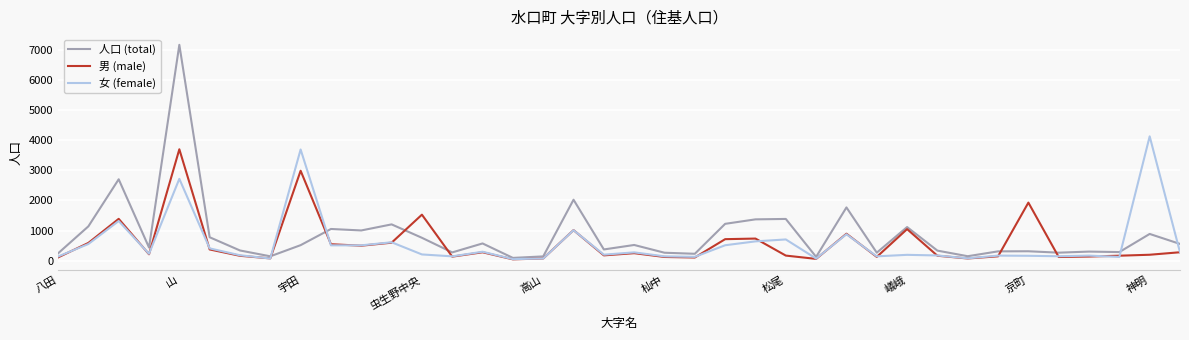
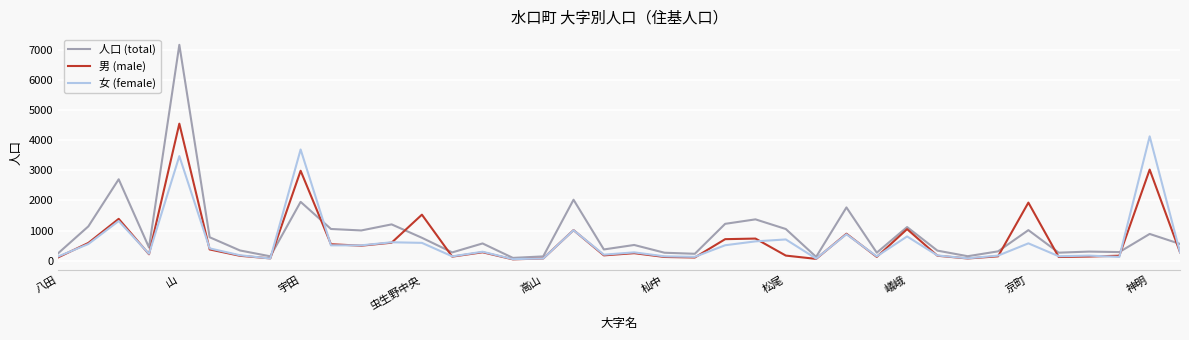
男 (male), 山: 3700 -> 4600
女 (female), 山: 2700 -> 3500
人口 (total), 宇田: 500 -> 2000
女 (female), 虫生野中央: 200 -> 600
人口 (total), 松尾: 1400 -> 1100
女 (female), 嶬峨: 200 -> 800
人口 (total), 京町: 300 -> 1000
女 (female), 京町: 200 -> 600
男 (male), 神明: 200 -> 3000
